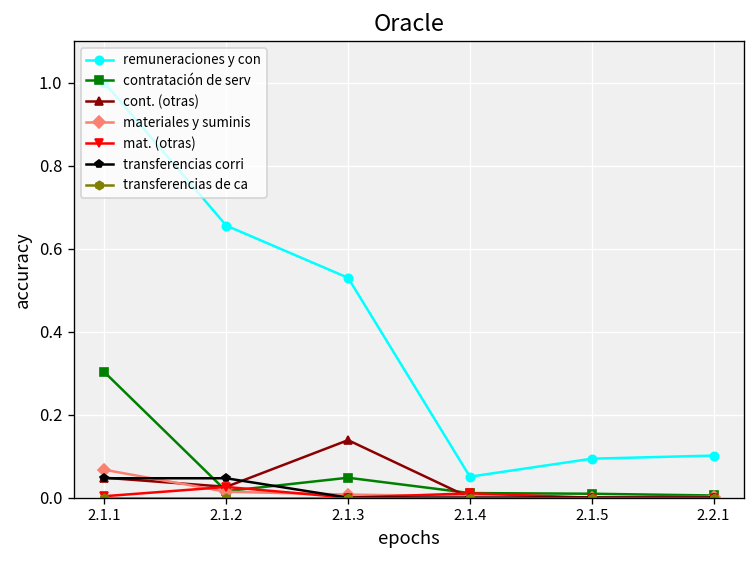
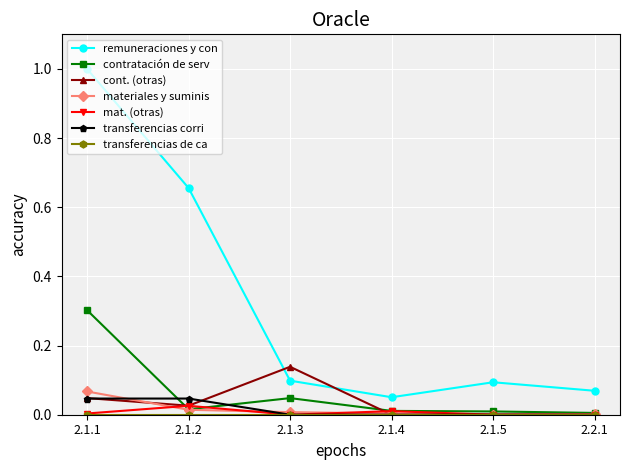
remuneraciones y con, 2.1.3: 0.53 -> 0.10
remuneraciones y con, 2.2.1: 0.10 -> 0.07
